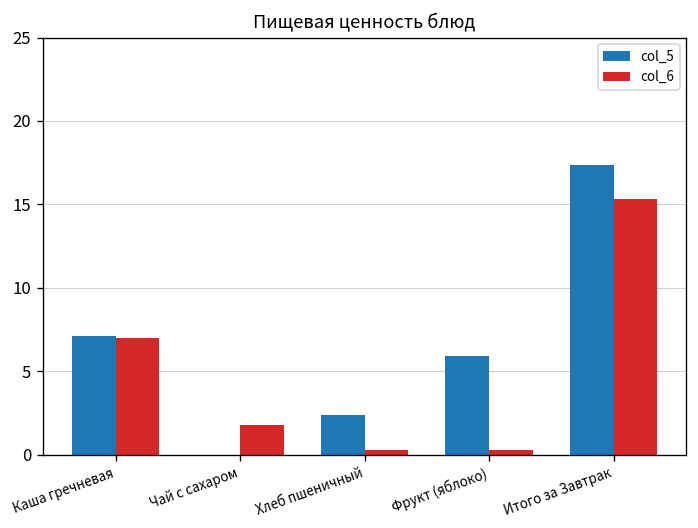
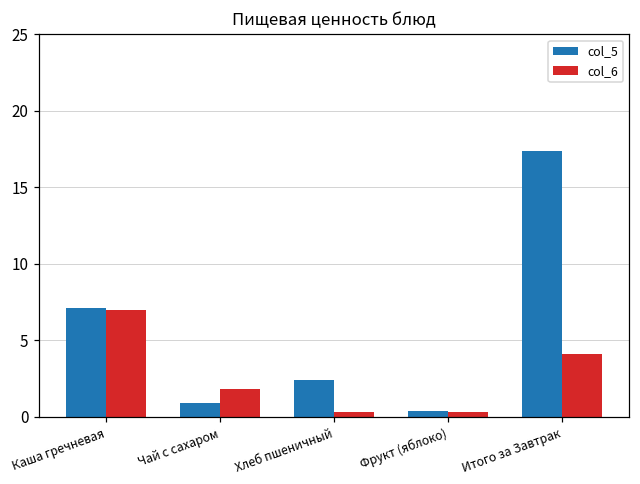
col_5, Чай с сахаром: 0.0 -> 0.9
col_5, Фрукт (яблоко): 5.9 -> 0.4
col_6, Итого за Завтрак: 15.3 -> 4.1
